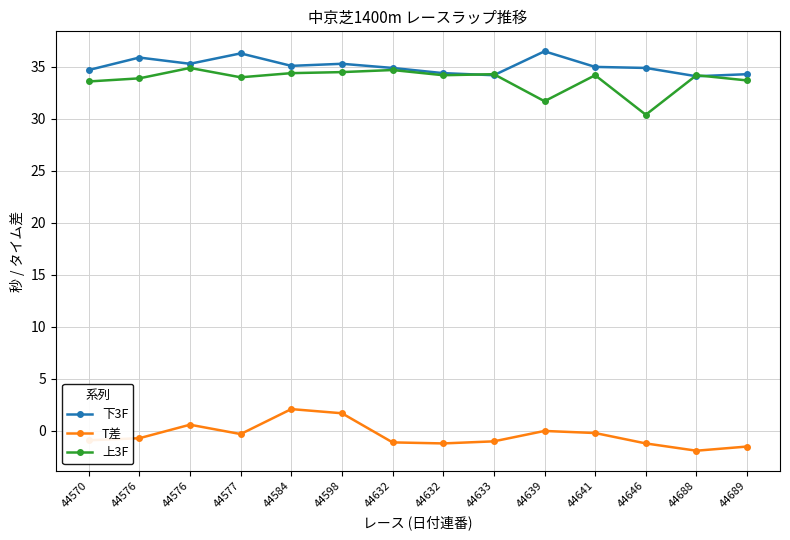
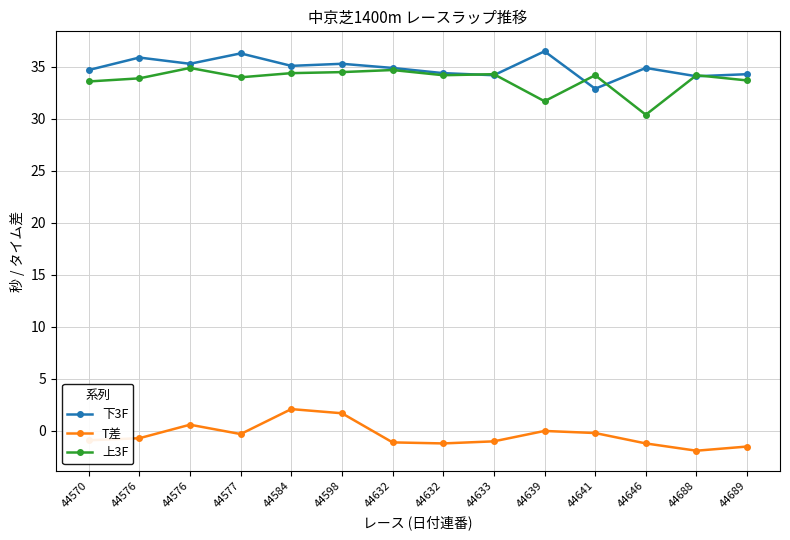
下3F, 44641: 35.0 -> 32.9
